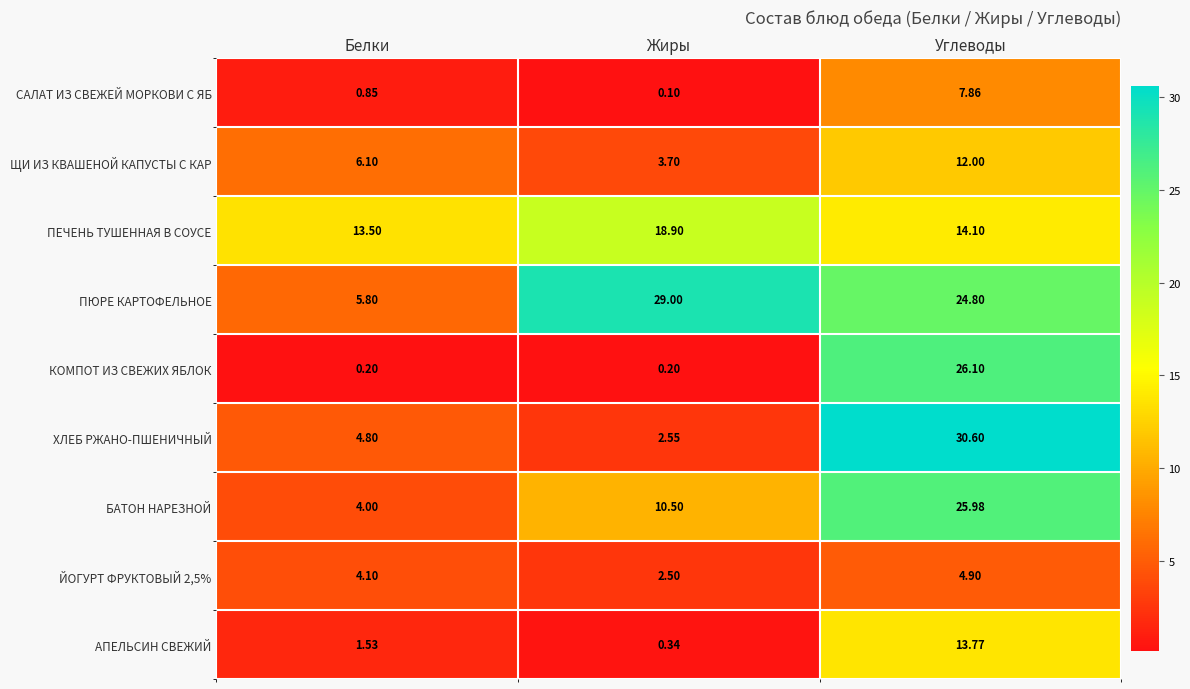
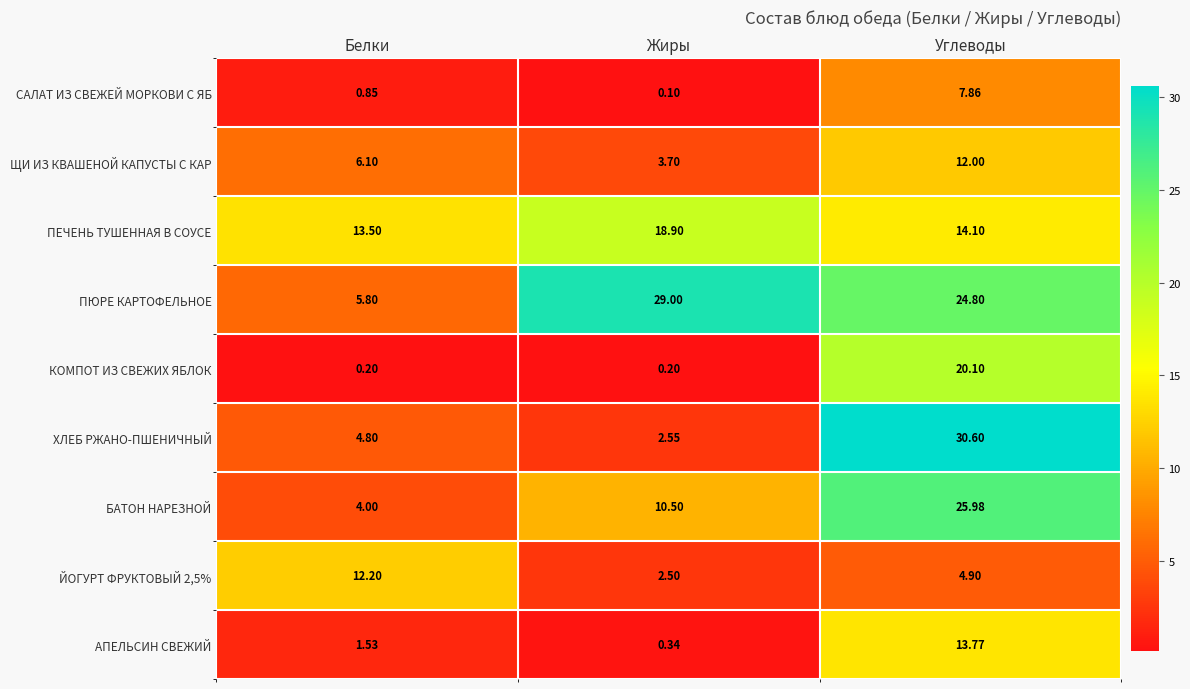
КОМПОТ ИЗ СВЕЖИХ ЯБЛОК, Углеводы: 26.10 -> 20.10
ЙОГУРТ ФРУКТОВЫЙ 2,5%, Белки: 4.10 -> 12.20
